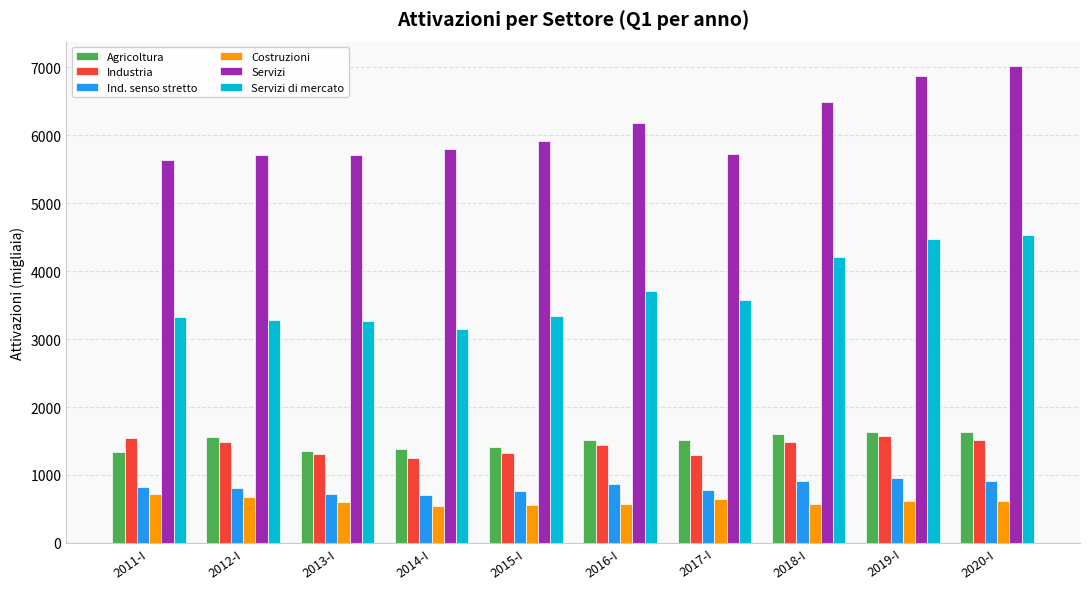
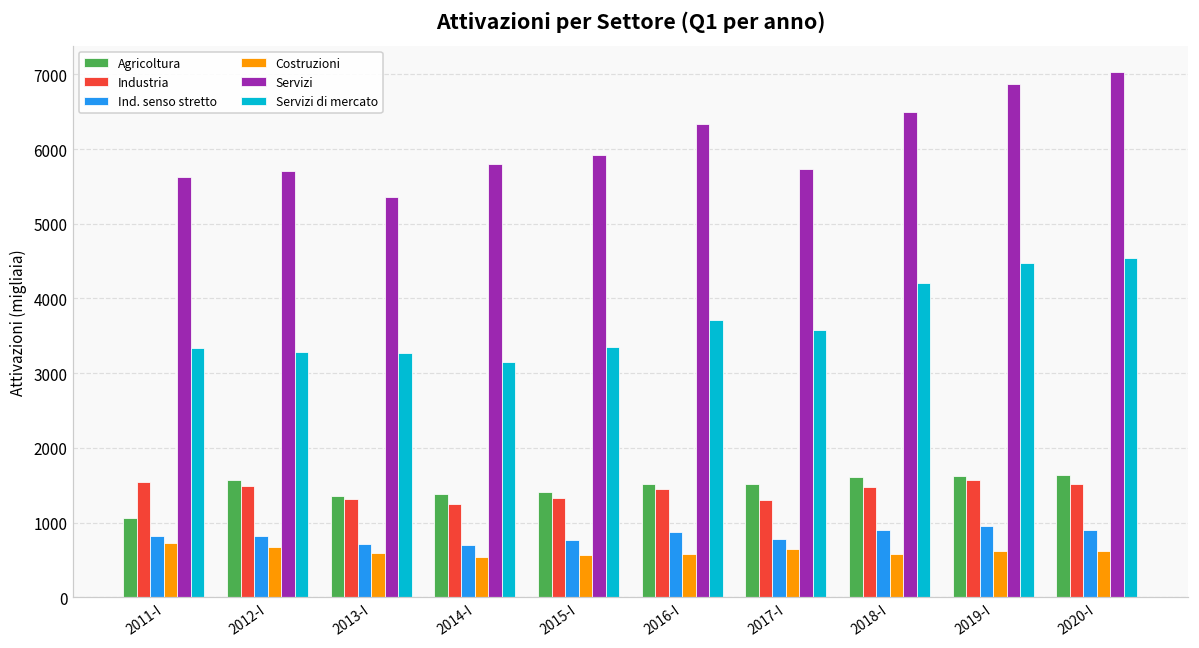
Agricoltura, 2011-I: 1300 -> 1100
Servizi, 2013-I: 5700 -> 5400
Servizi, 2016-I: 6200 -> 6300
